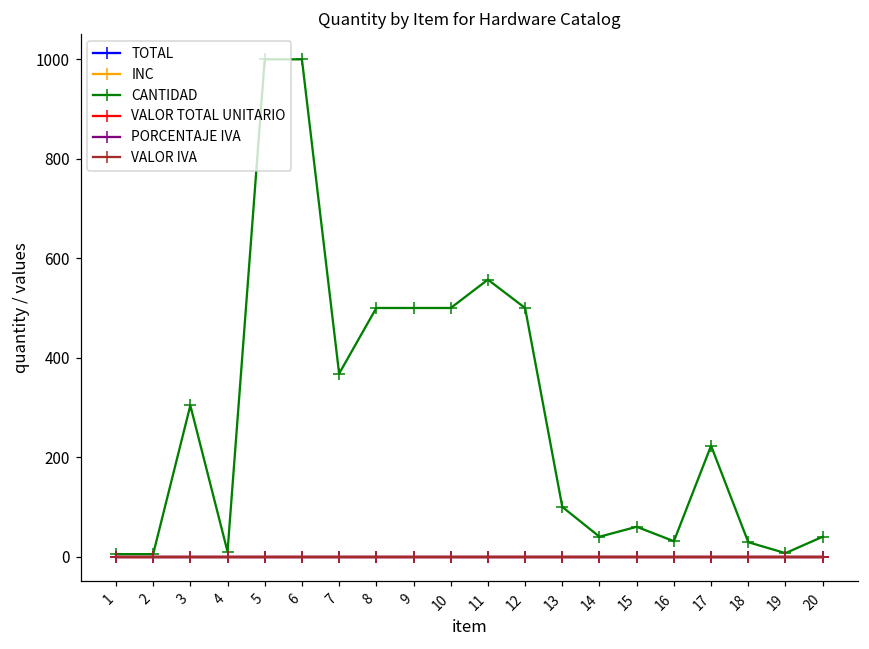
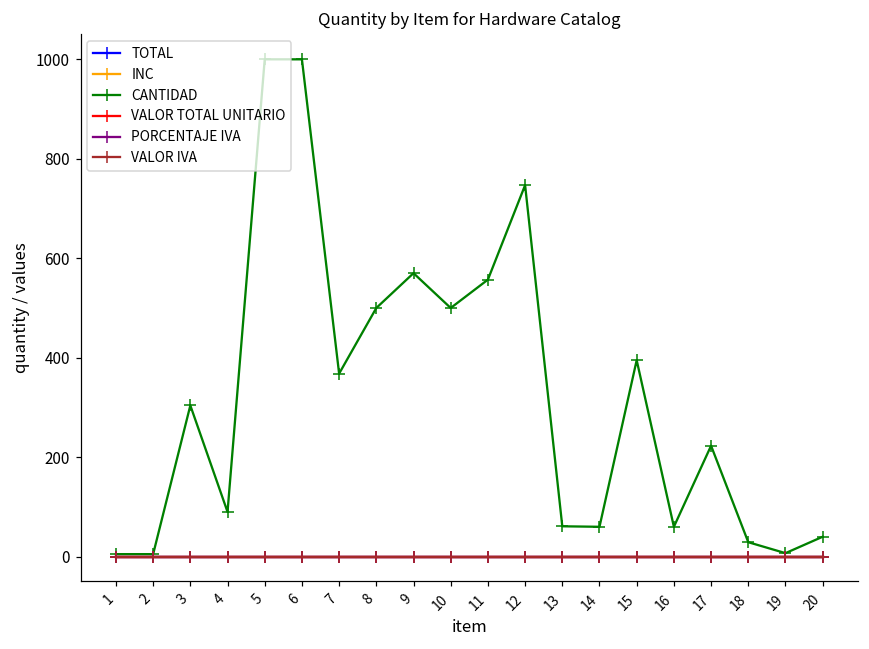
CANTIDAD, 4: 10 -> 90
CANTIDAD, 9: 500 -> 570
CANTIDAD, 12: 500 -> 750
CANTIDAD, 13: 100 -> 60
CANTIDAD, 14: 40 -> 60
CANTIDAD, 15: 60 -> 400
CANTIDAD, 16: 30 -> 60
